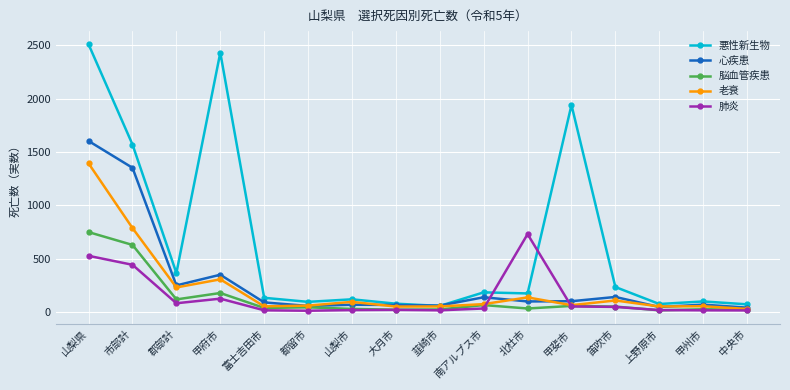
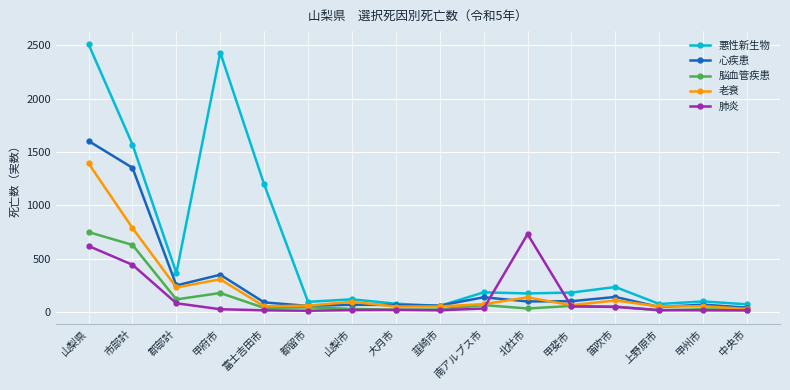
肺炎, 山梨県: 530 -> 620
肺炎, 甲府市: 130 -> 30
悪性新生物, 富士吉田市: 140 -> 1200
悪性新生物, 甲斐市: 1940 -> 180
